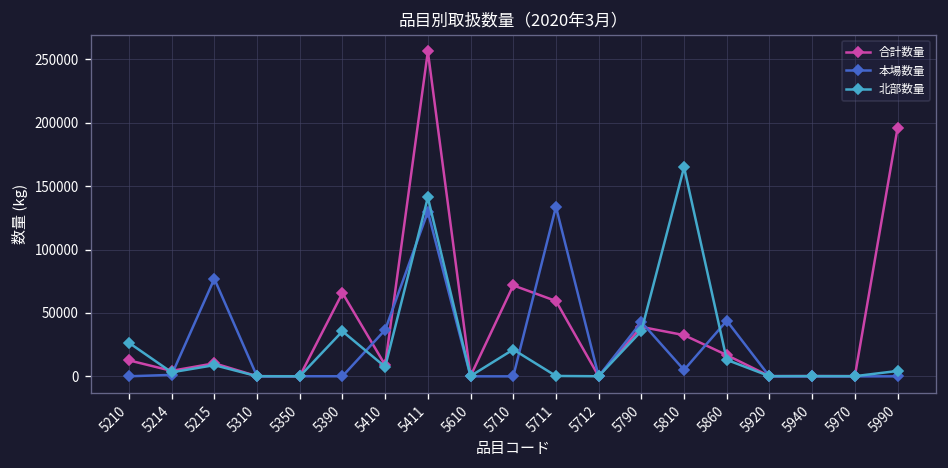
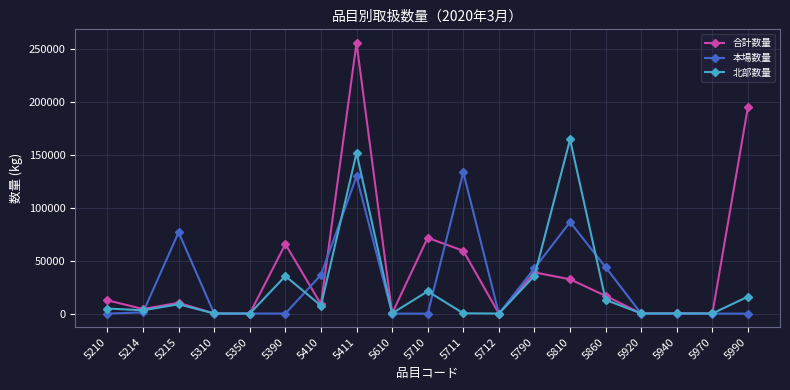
北部数量, 5210: 26000 -> 5000
北部数量, 5411: 141000 -> 152000
本場数量, 5810: 5000 -> 87000
北部数量, 5990: 4000 -> 16000
